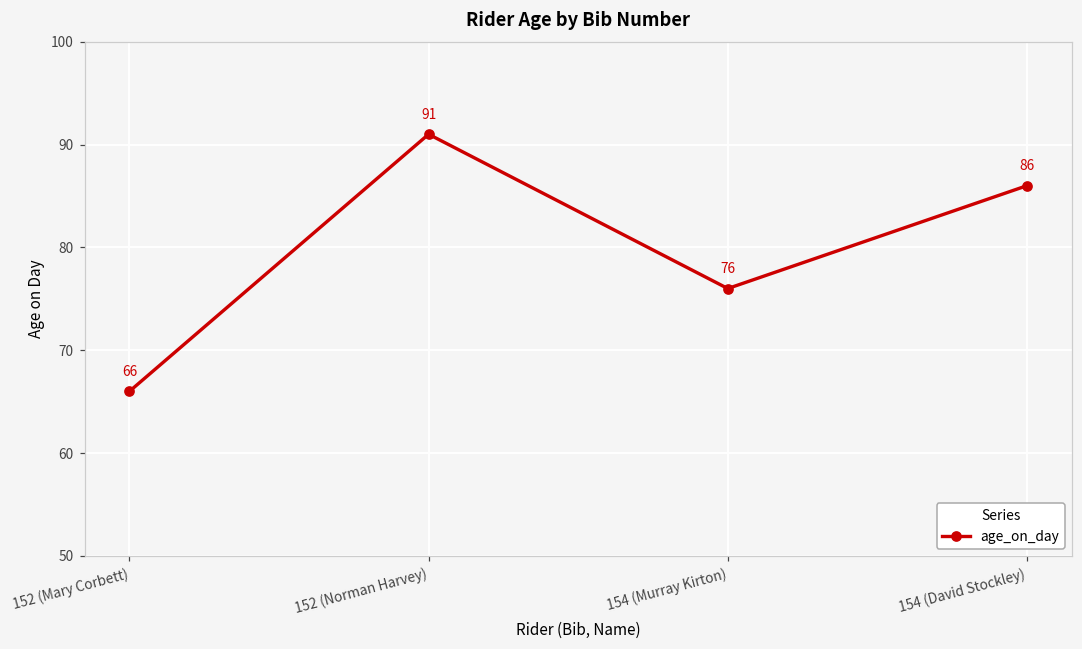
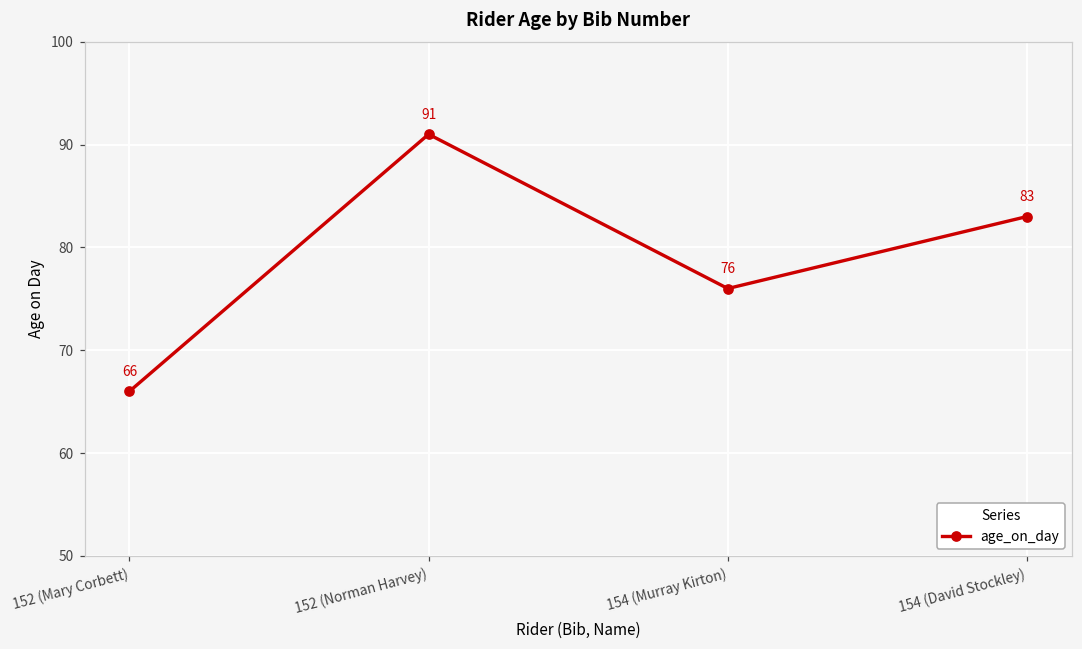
154 (David Stockley): 86 -> 83
